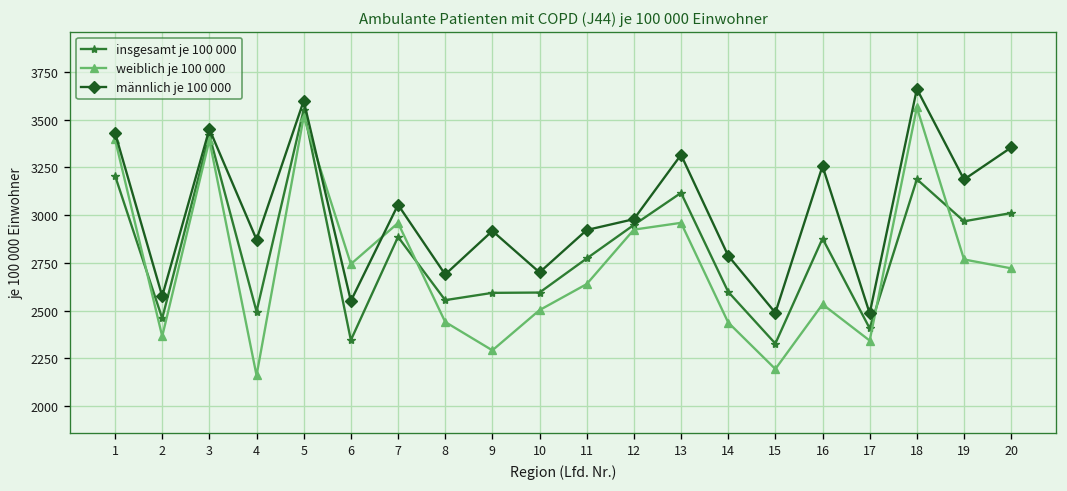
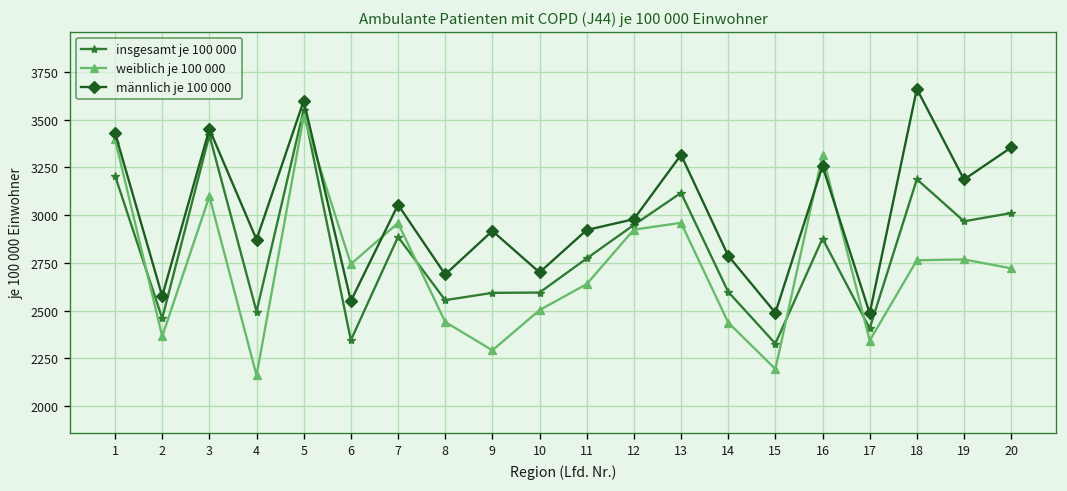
weiblich je 100 000, 3: 3390 -> 3100
weiblich je 100 000, 16: 2530 -> 3320
weiblich je 100 000, 18: 3570 -> 2760
